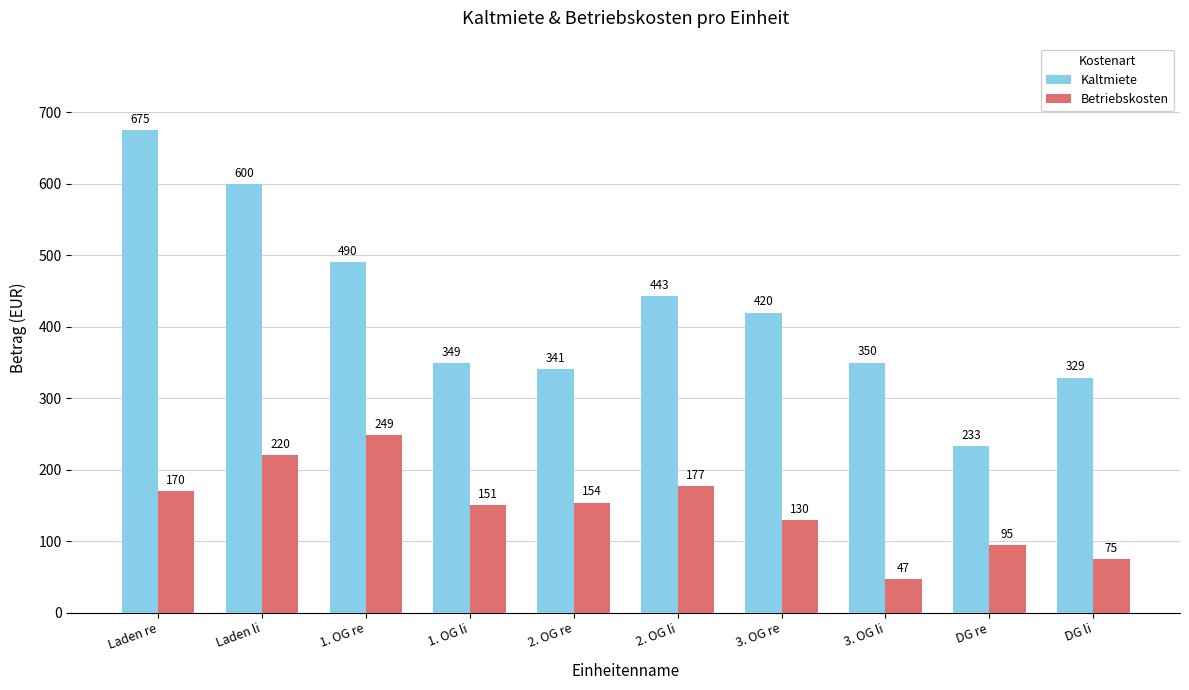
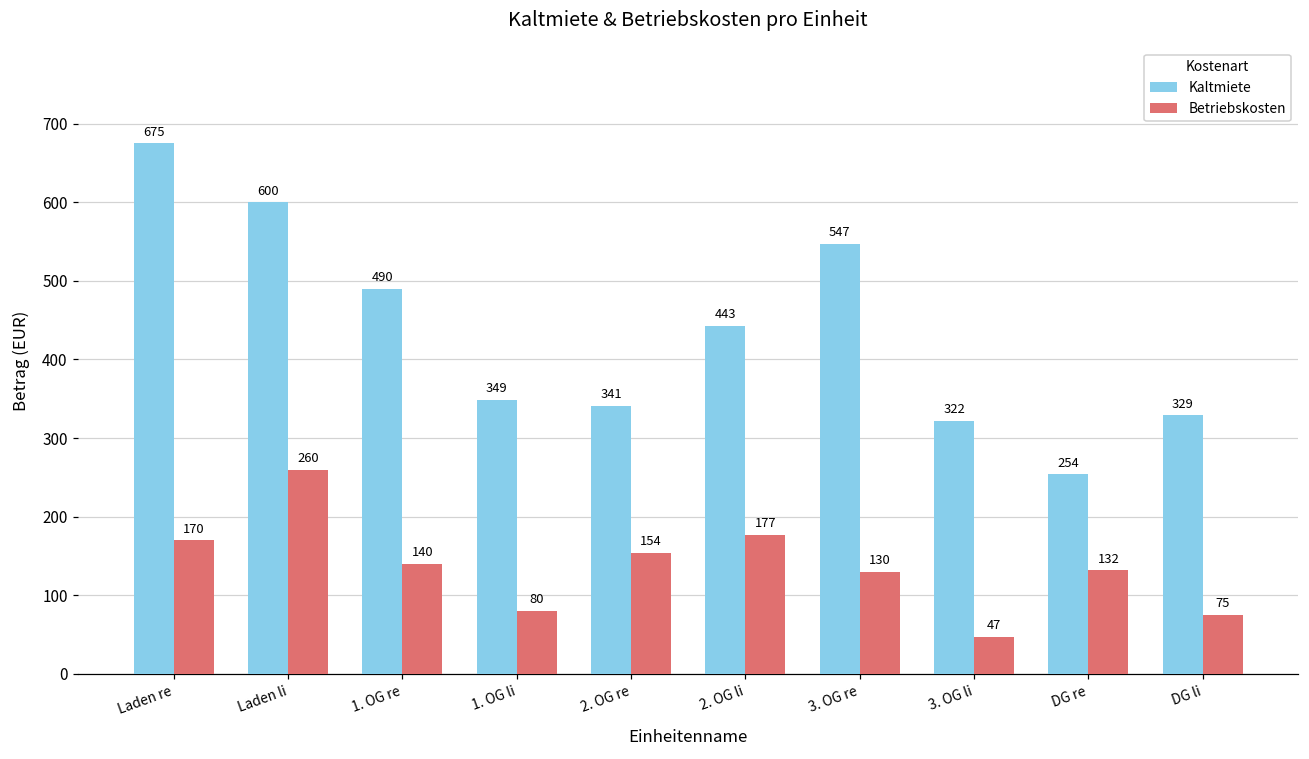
Betriebskosten, Laden li: 220 -> 260
Betriebskosten, 1. OG re: 249 -> 140
Betriebskosten, 1. OG li: 151 -> 80
Kaltmiete, 3. OG re: 420 -> 547
Kaltmiete, 3. OG li: 350 -> 322
Kaltmiete, DG re: 233 -> 254
Betriebskosten, DG re: 95 -> 132
